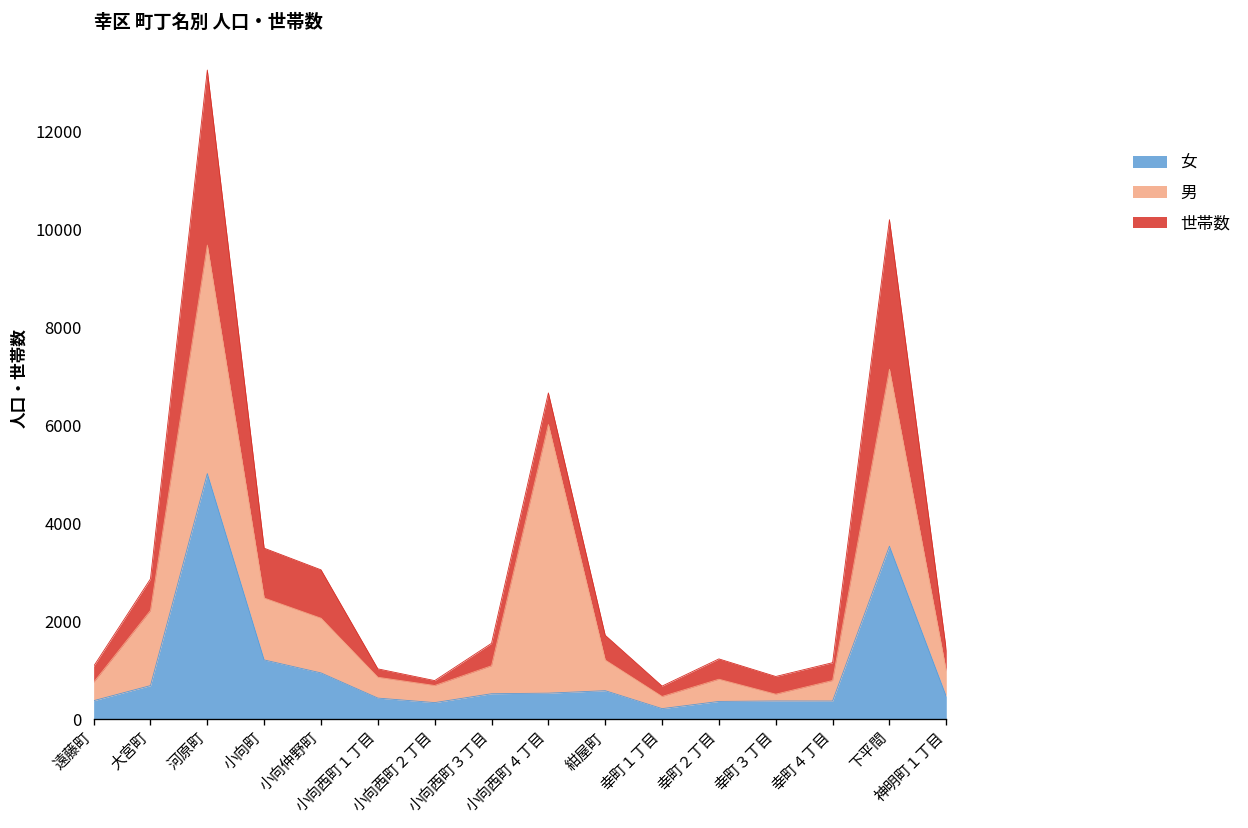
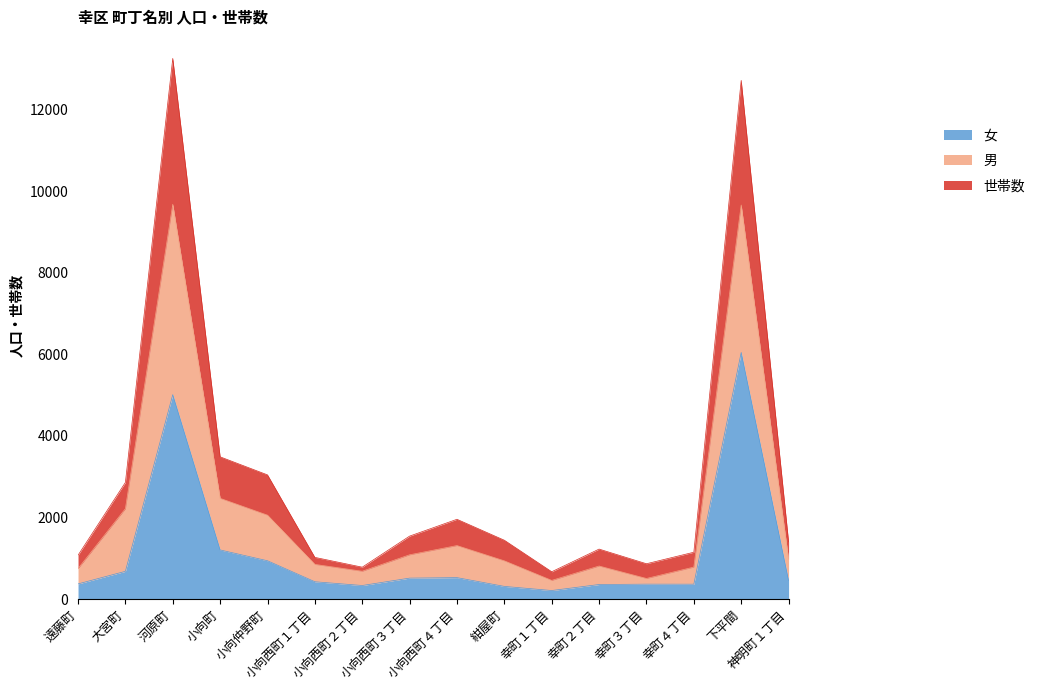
男, 小向西町４丁目: 5500 -> 800
女, 紺屋町: 600 -> 300
女, 下平間: 3500 -> 6000
